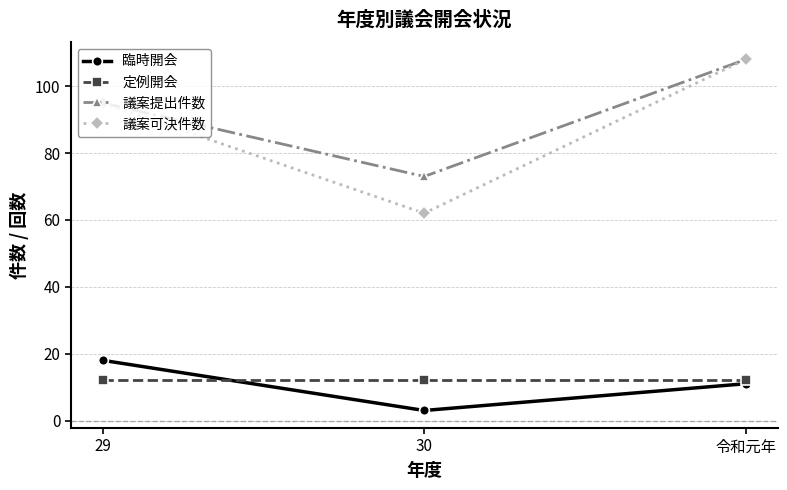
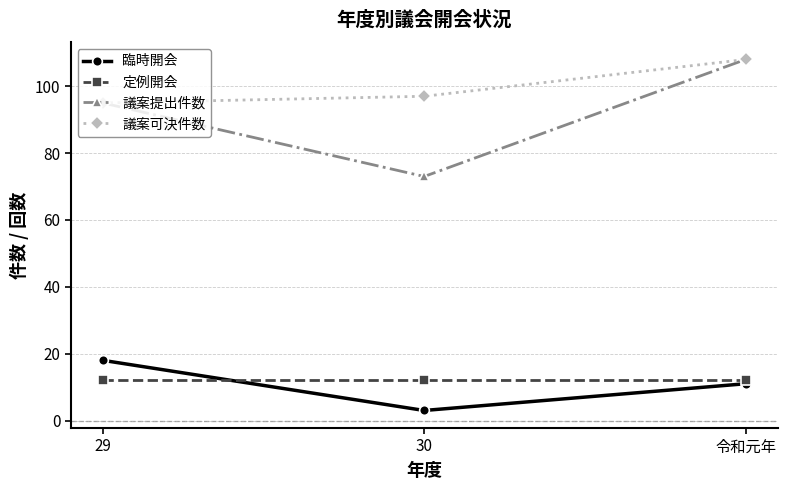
議案可決件数, 30: 62 -> 97
